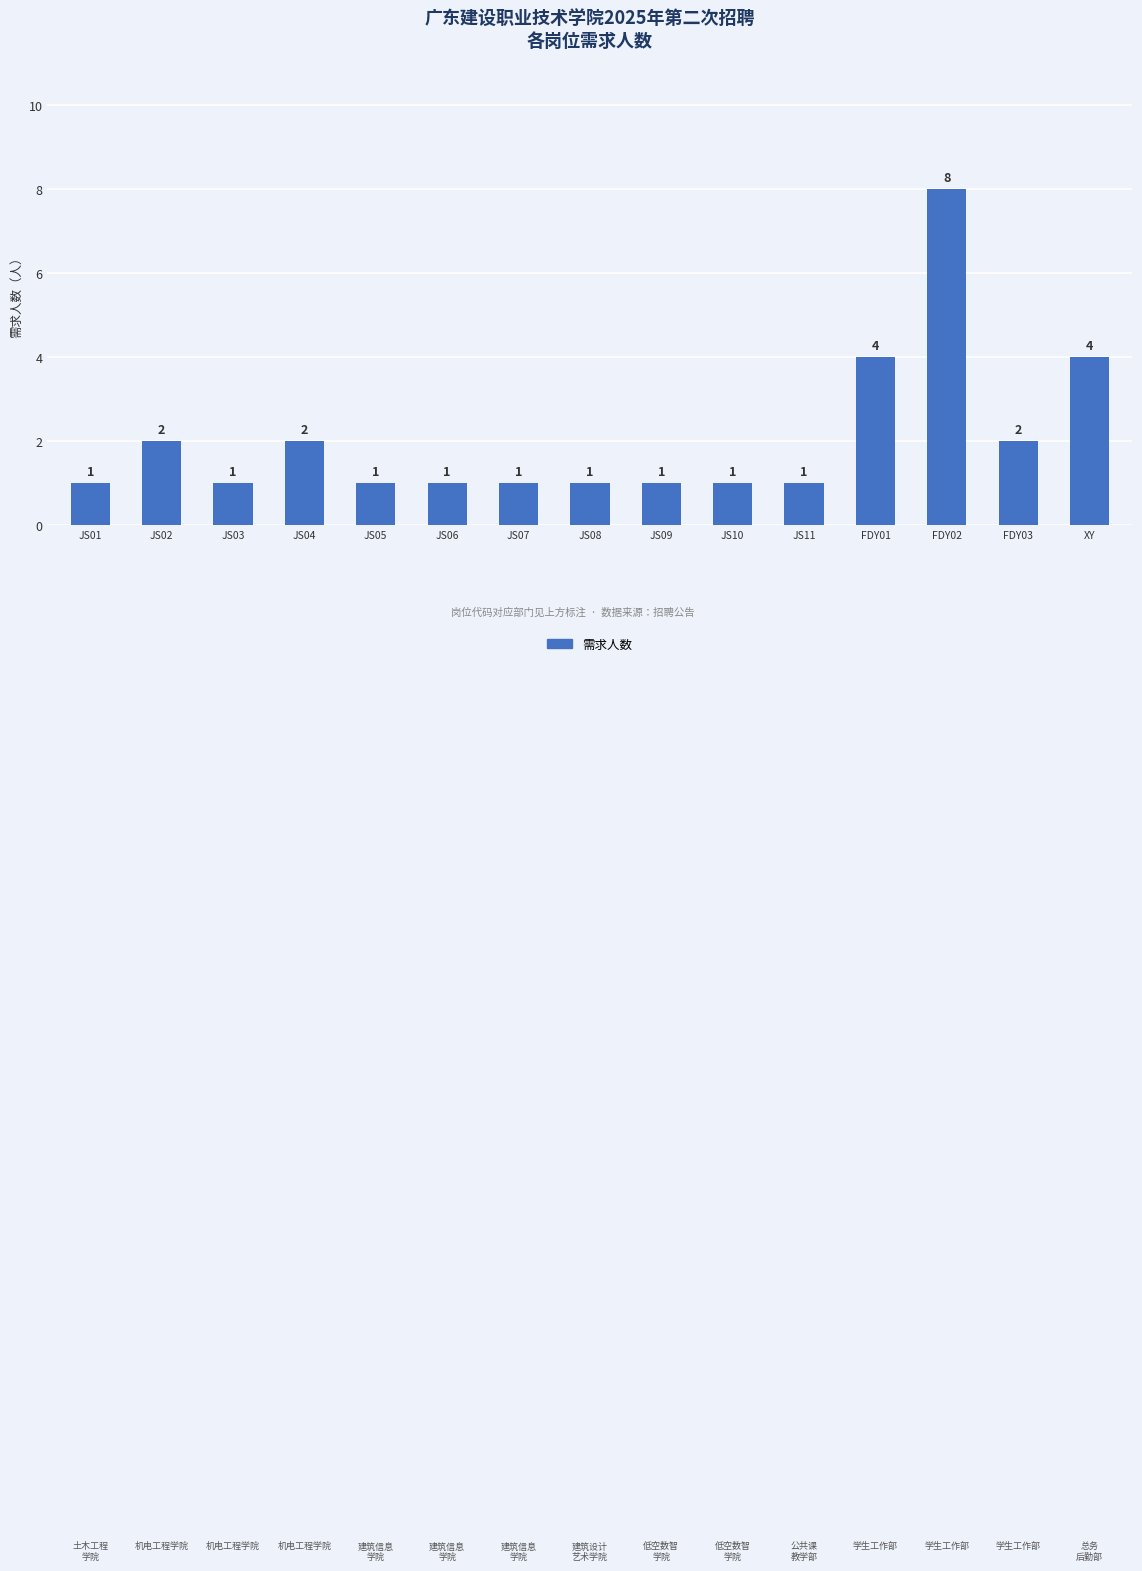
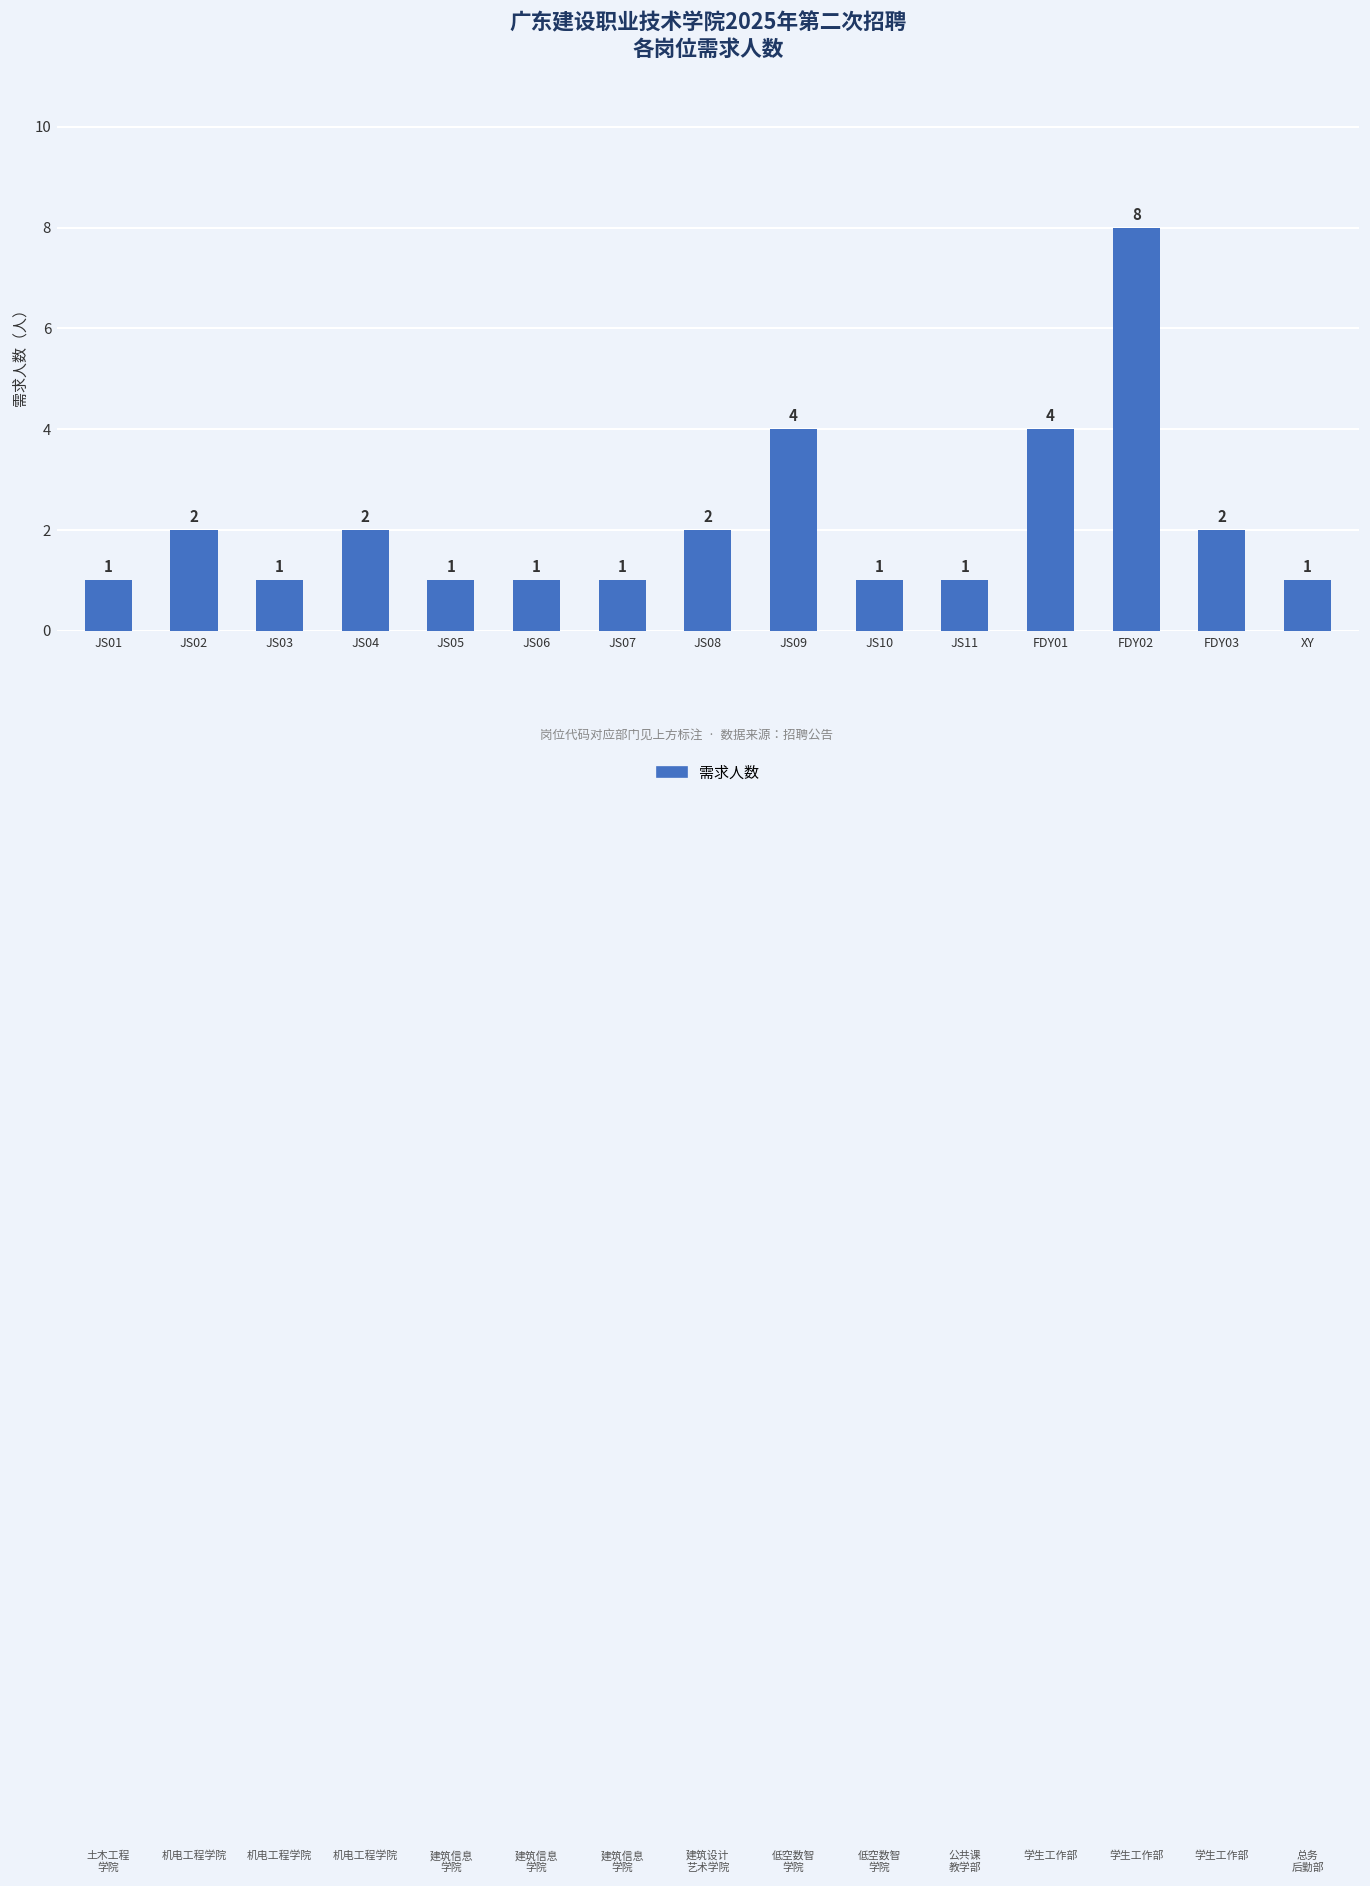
JS08: 1 -> 2
JS09: 1 -> 4
XY: 4 -> 1
